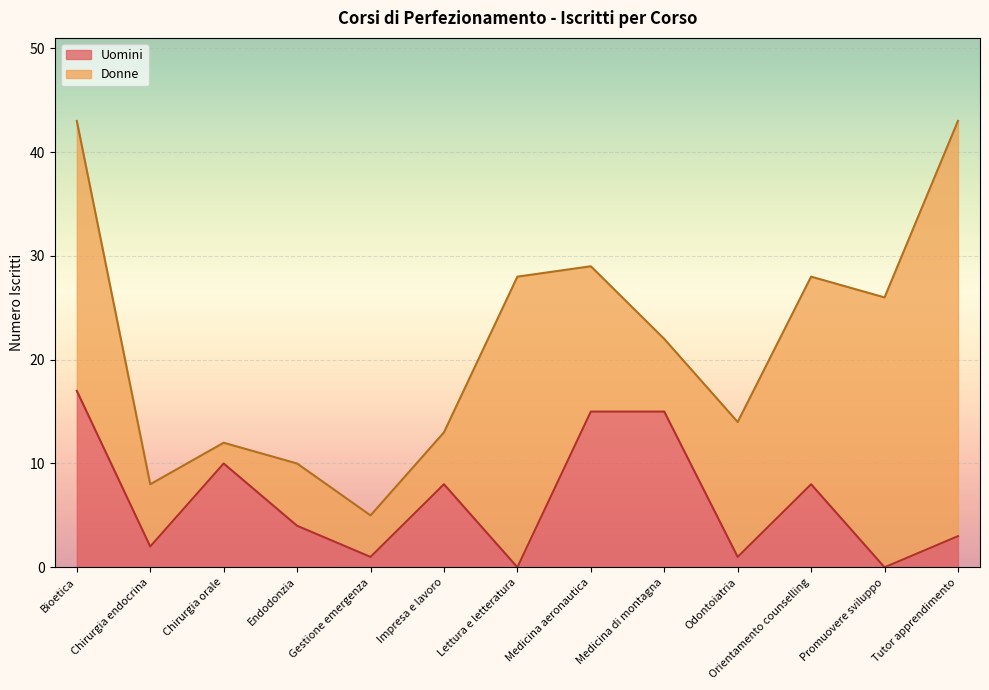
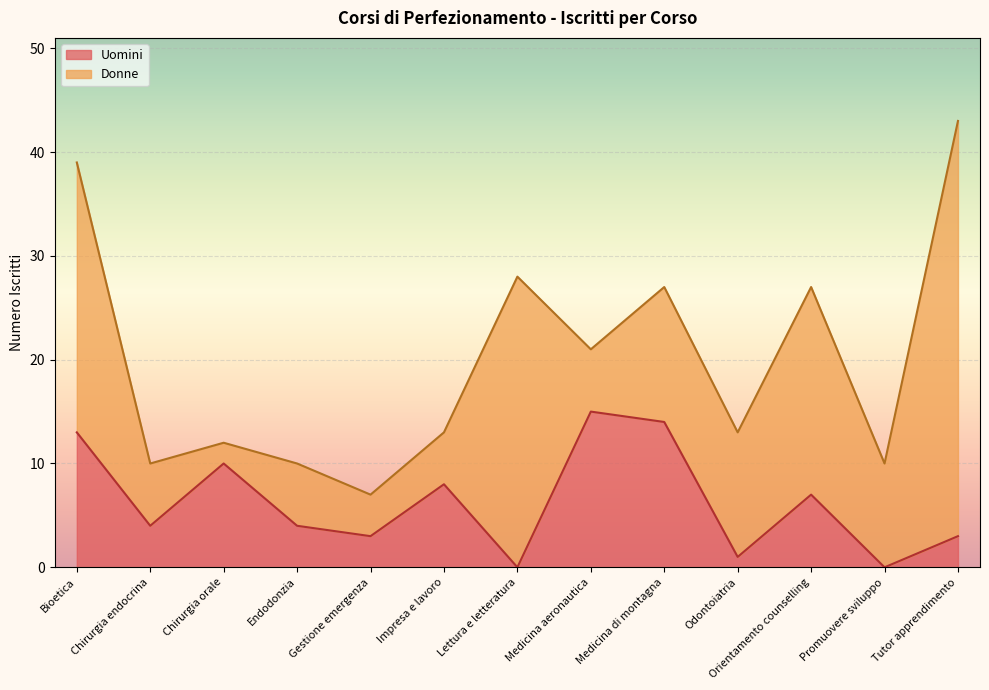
Uomini, Bioetica: 17 -> 13
Uomini, Chirurgia endocrina: 2 -> 4
Uomini, Gestione emergenza: 1 -> 3
Donne, Medicina aeronautica: 14 -> 6
Uomini, Medicina di montagna: 15 -> 14
Donne, Medicina di montagna: 7 -> 13
Donne, Odontoiatria: 13 -> 12
Uomini, Orientamento counselling: 8 -> 7
Donne, Promuovere sviluppo: 26 -> 10
